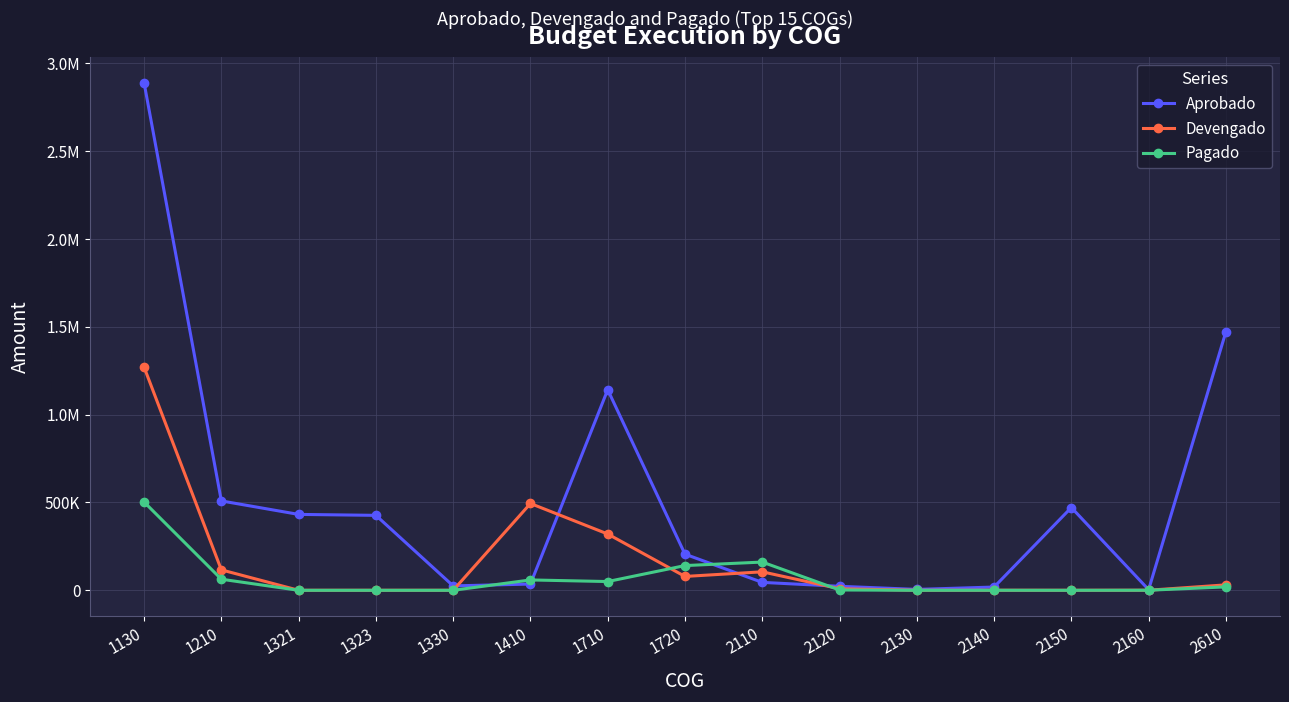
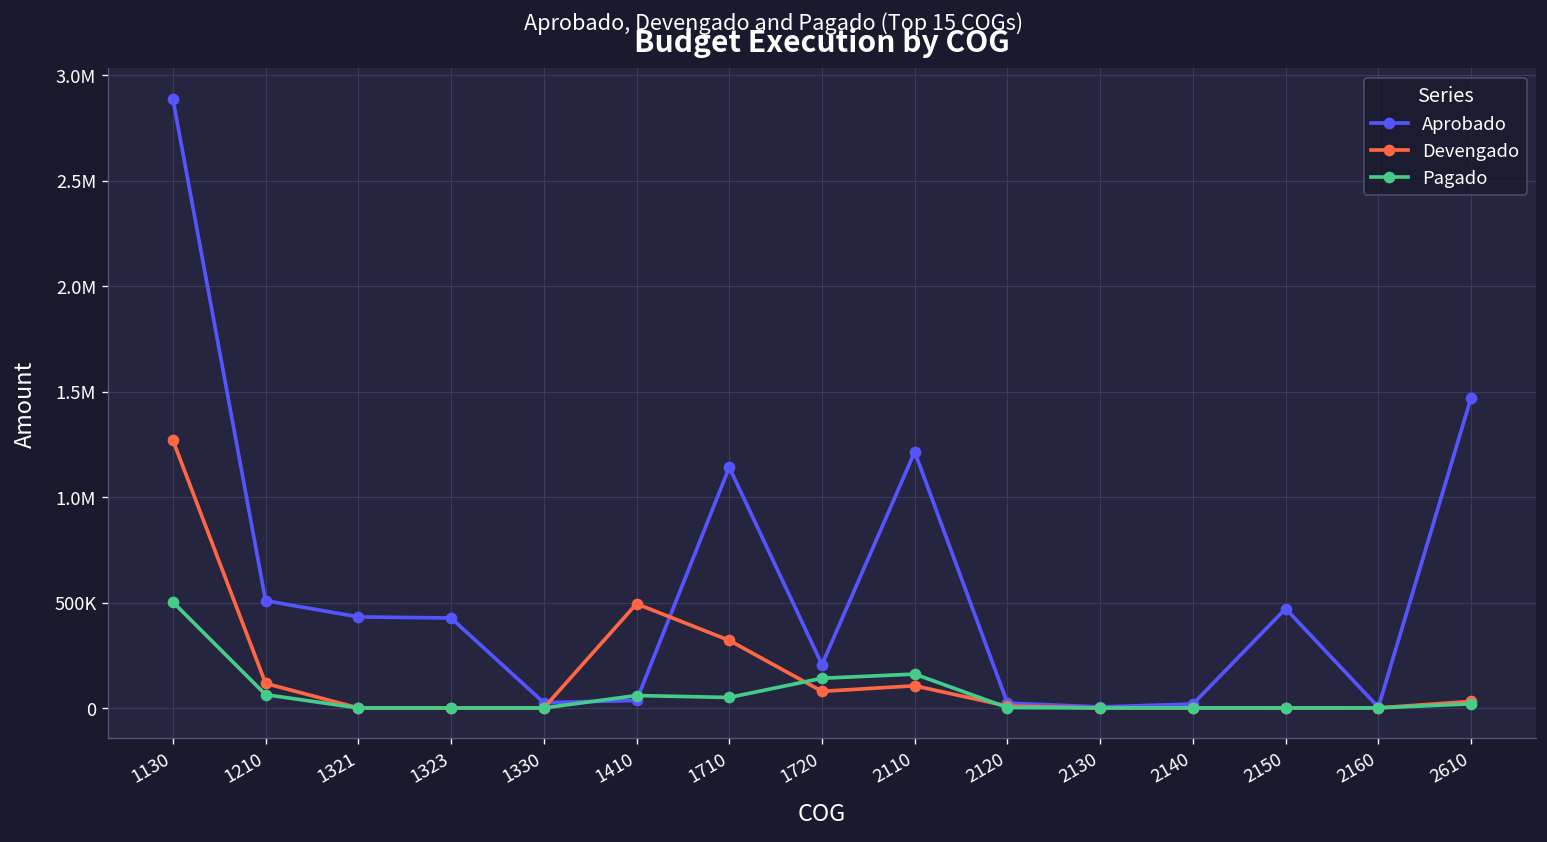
Aprobado, 2110: 50000 -> 1210000
